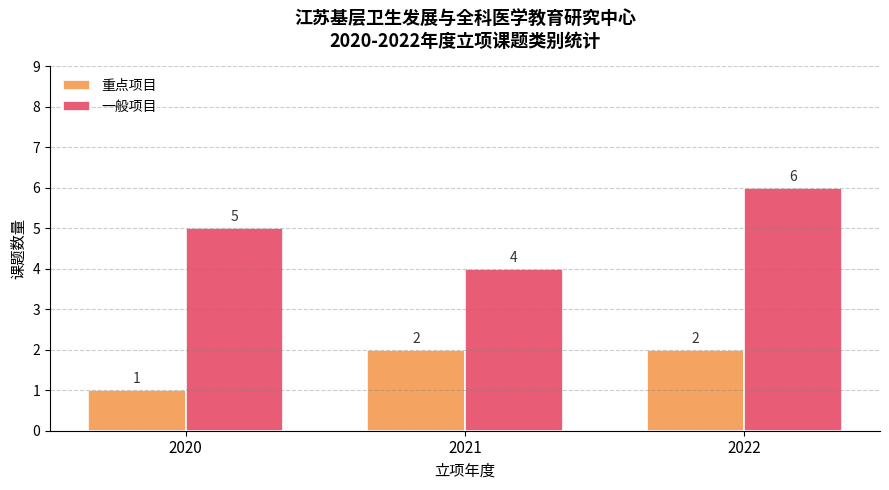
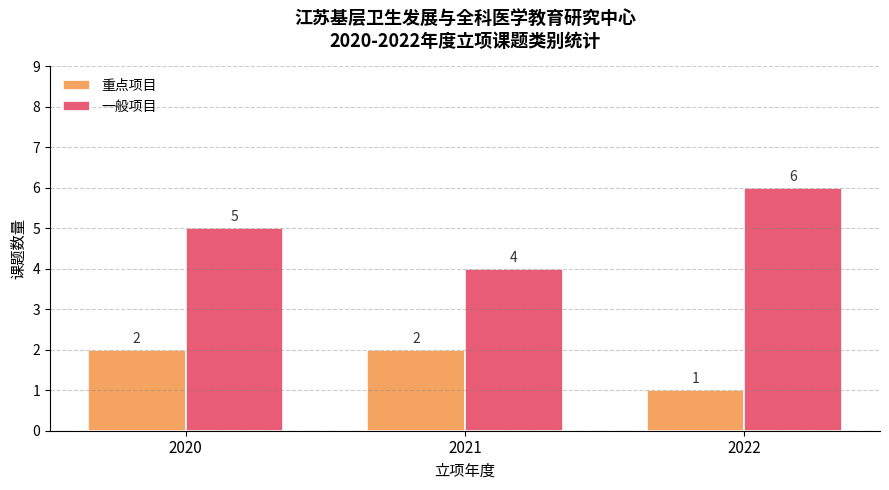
重点项目, 2020: 1 -> 2
重点项目, 2022: 2 -> 1
